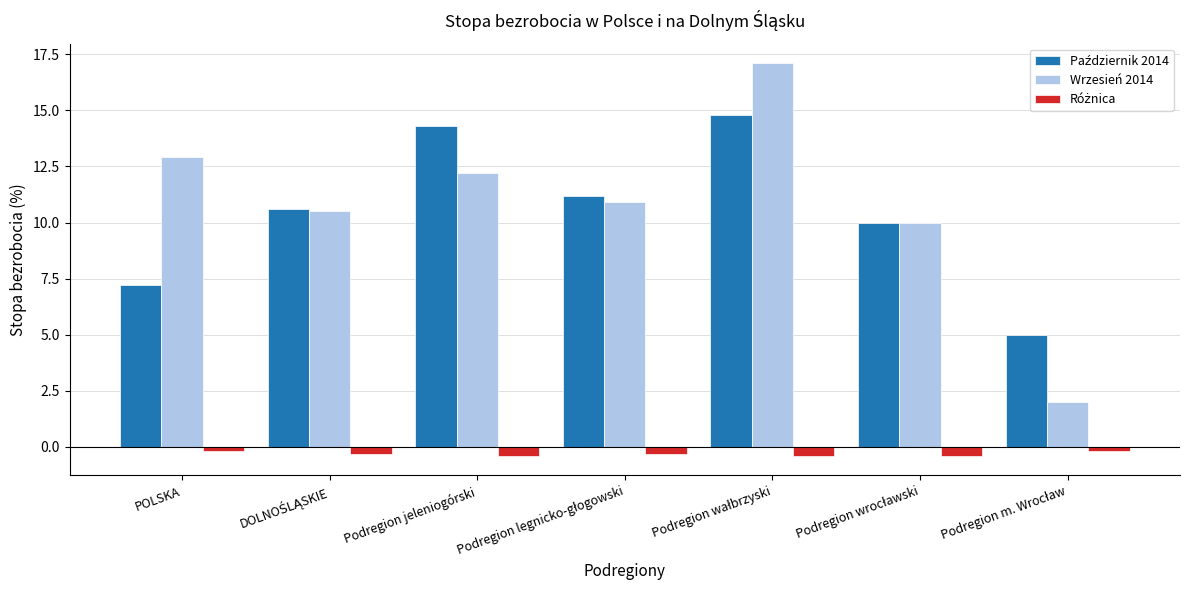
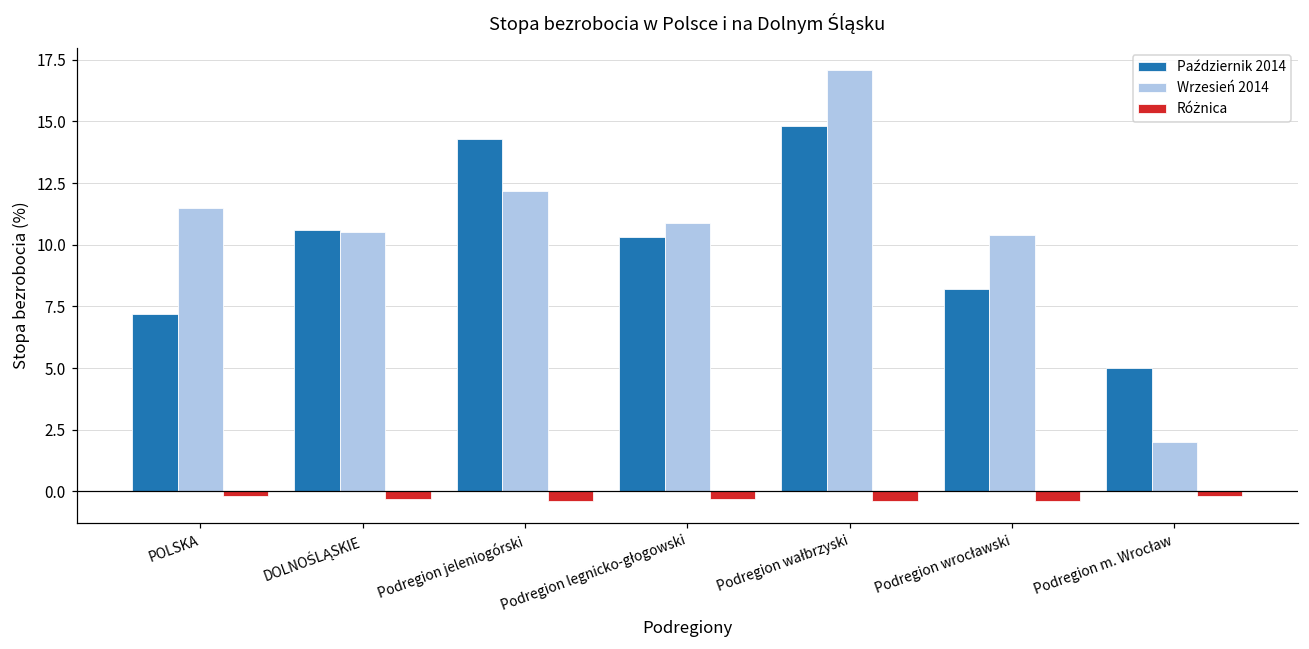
Wrzesień 2014, POLSKA: 12.9 -> 11.5
Październik 2014, Podregion legnicko-głogowski: 11.2 -> 10.3
Październik 2014, Podregion wrocławski: 10.0 -> 8.2
Wrzesień 2014, Podregion wrocławski: 10.0 -> 10.4
